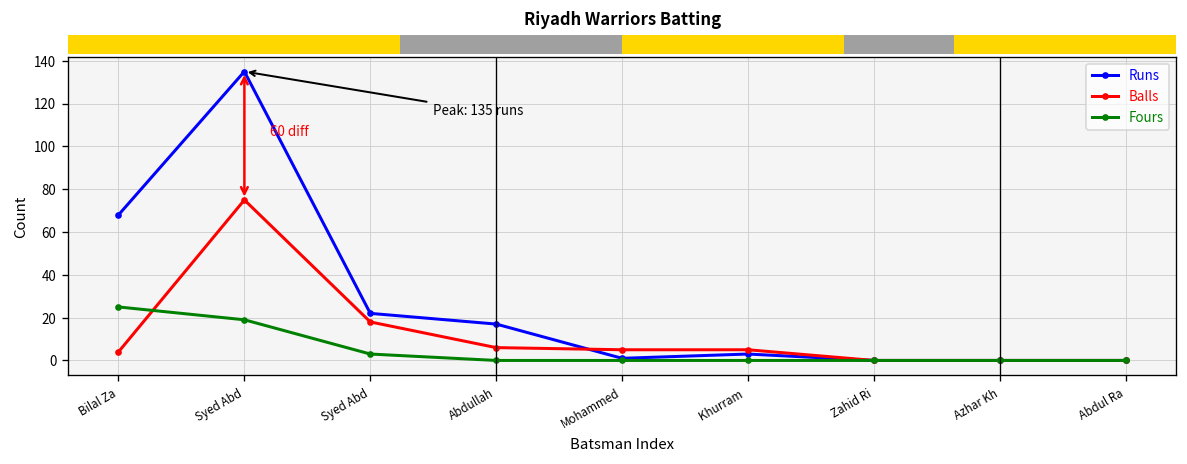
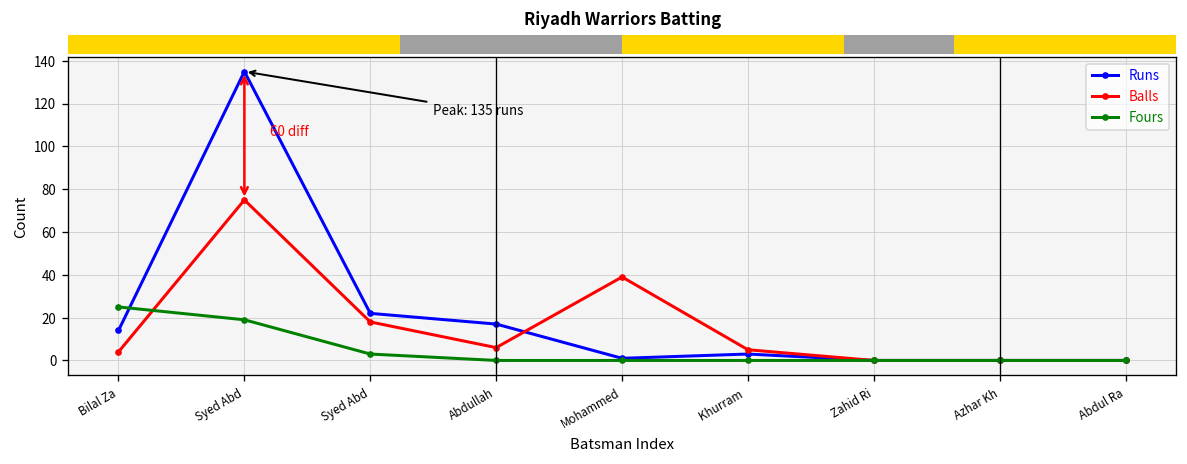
Runs, Bilal Za: 68 -> 14
Balls, Mohammed: 5 -> 39
